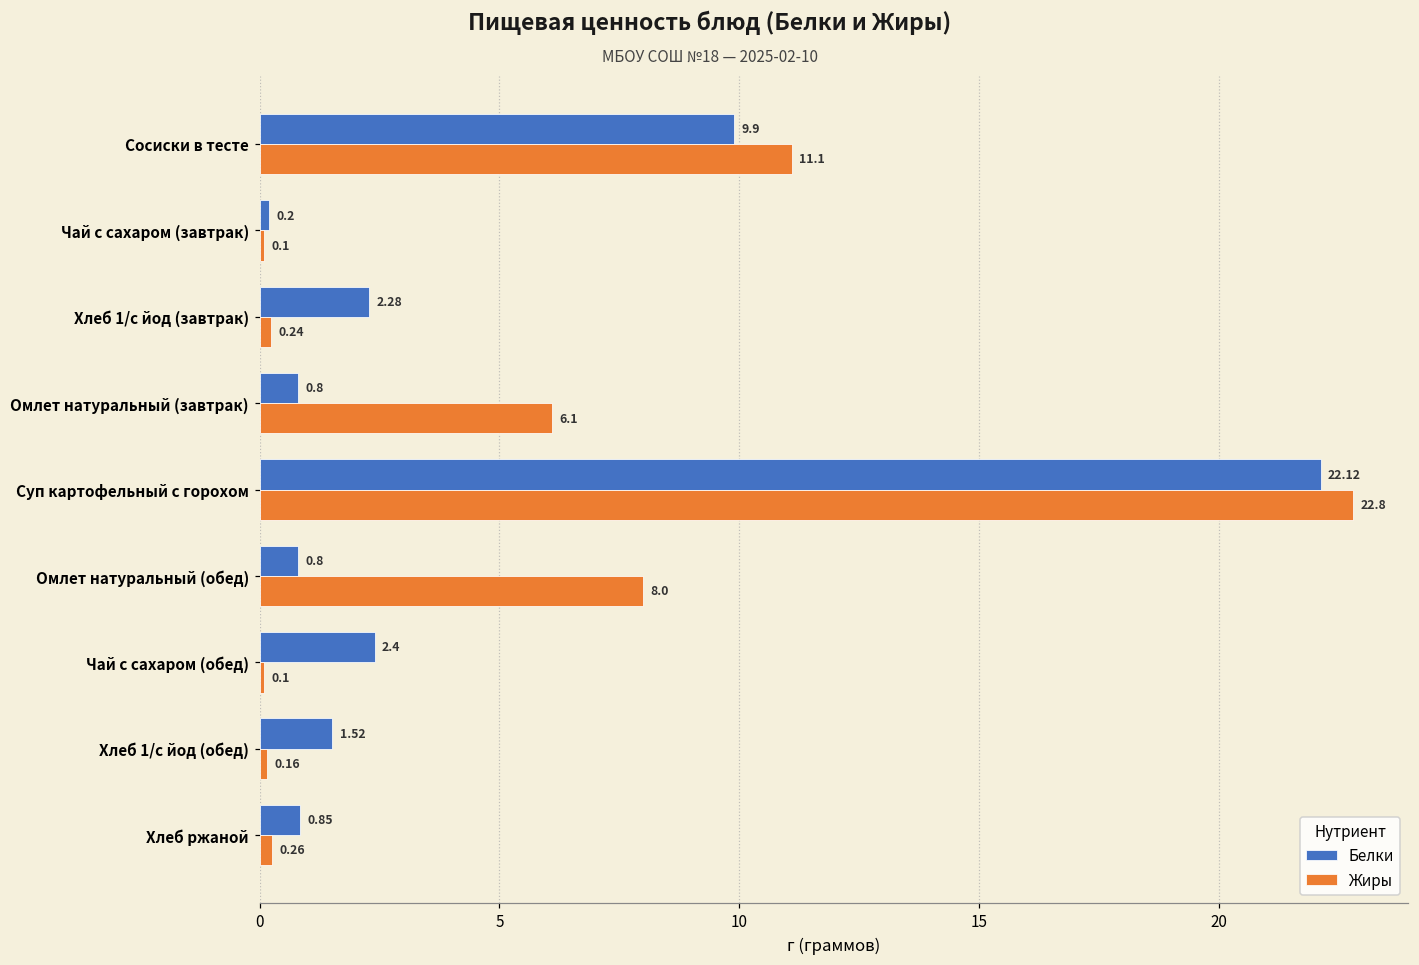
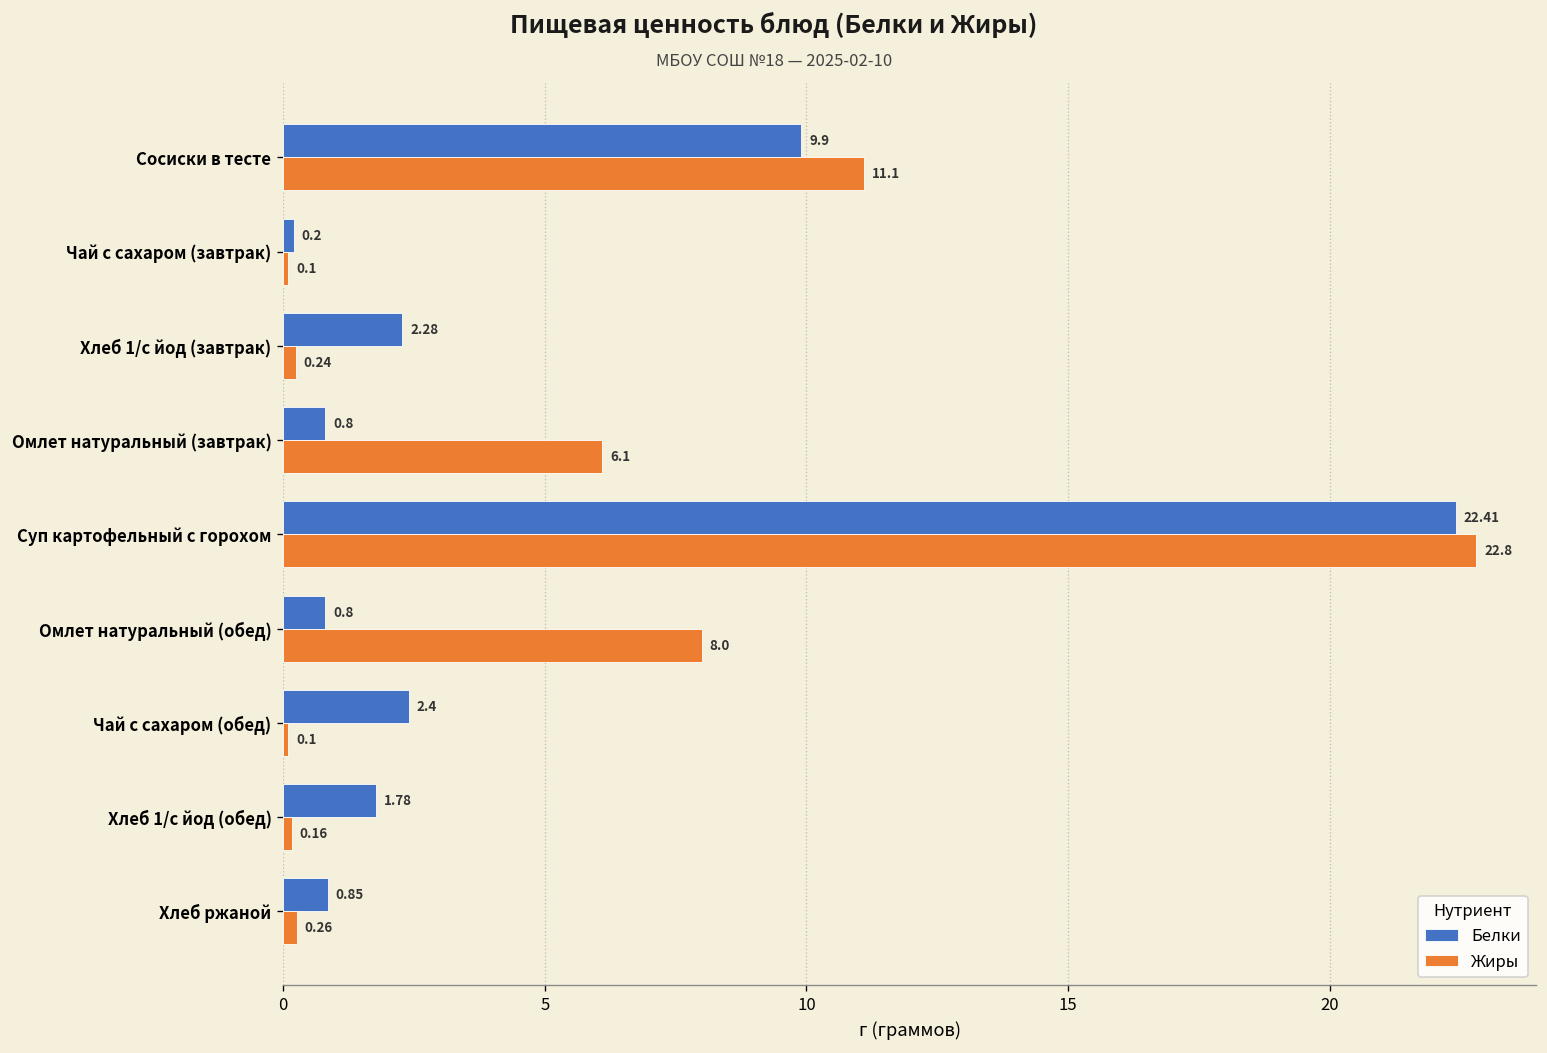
Белки, Суп картофельный с горохом: 22.12 -> 22.41
Белки, Хлеб 1/с йод (обед): 1.52 -> 1.78
